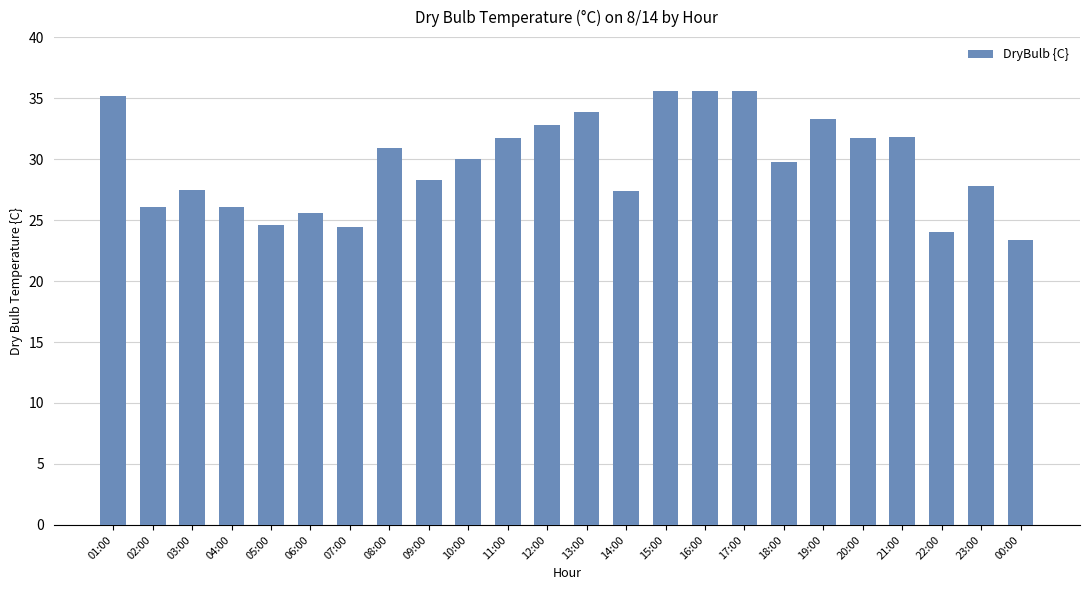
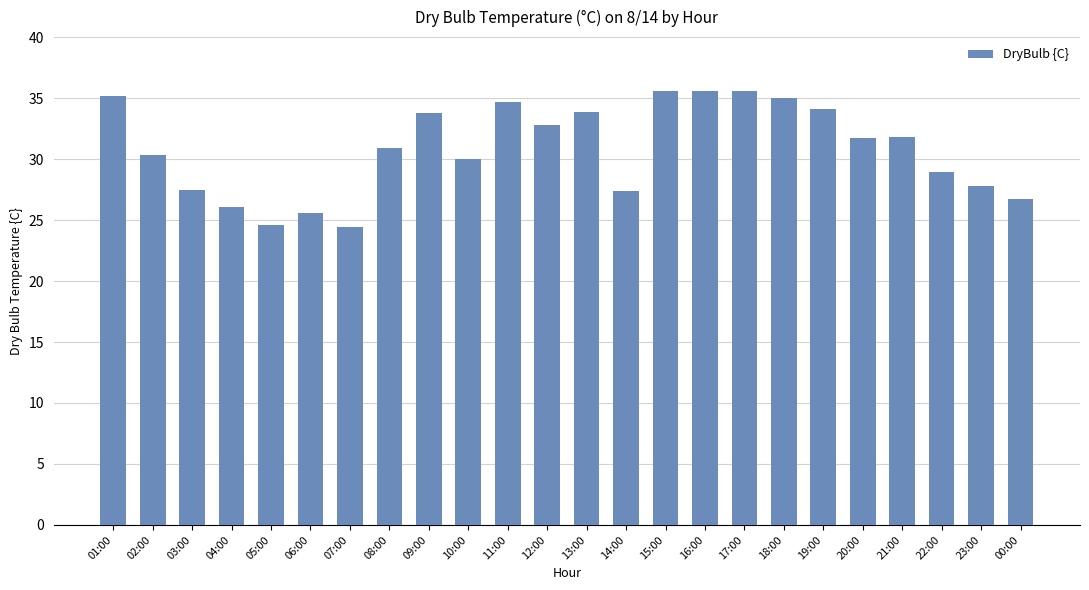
02:00: 26.1 -> 30.3
09:00: 28.3 -> 33.8
11:00: 31.7 -> 34.7
18:00: 29.8 -> 35.0
19:00: 33.3 -> 34.1
22:00: 24.0 -> 28.9
00:00: 23.4 -> 26.7
